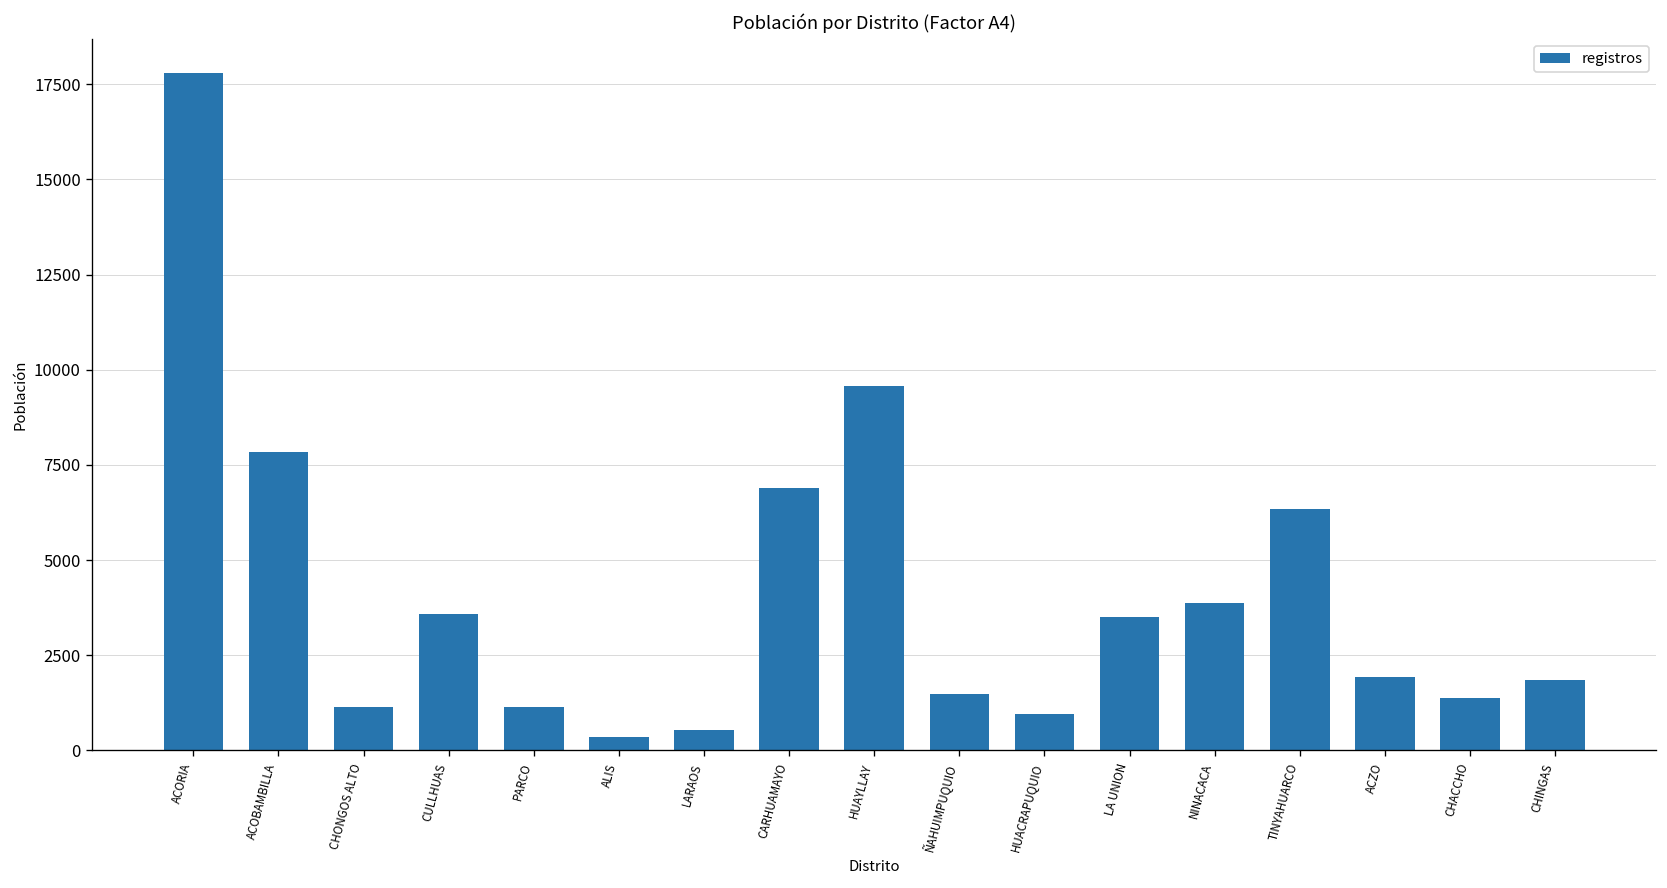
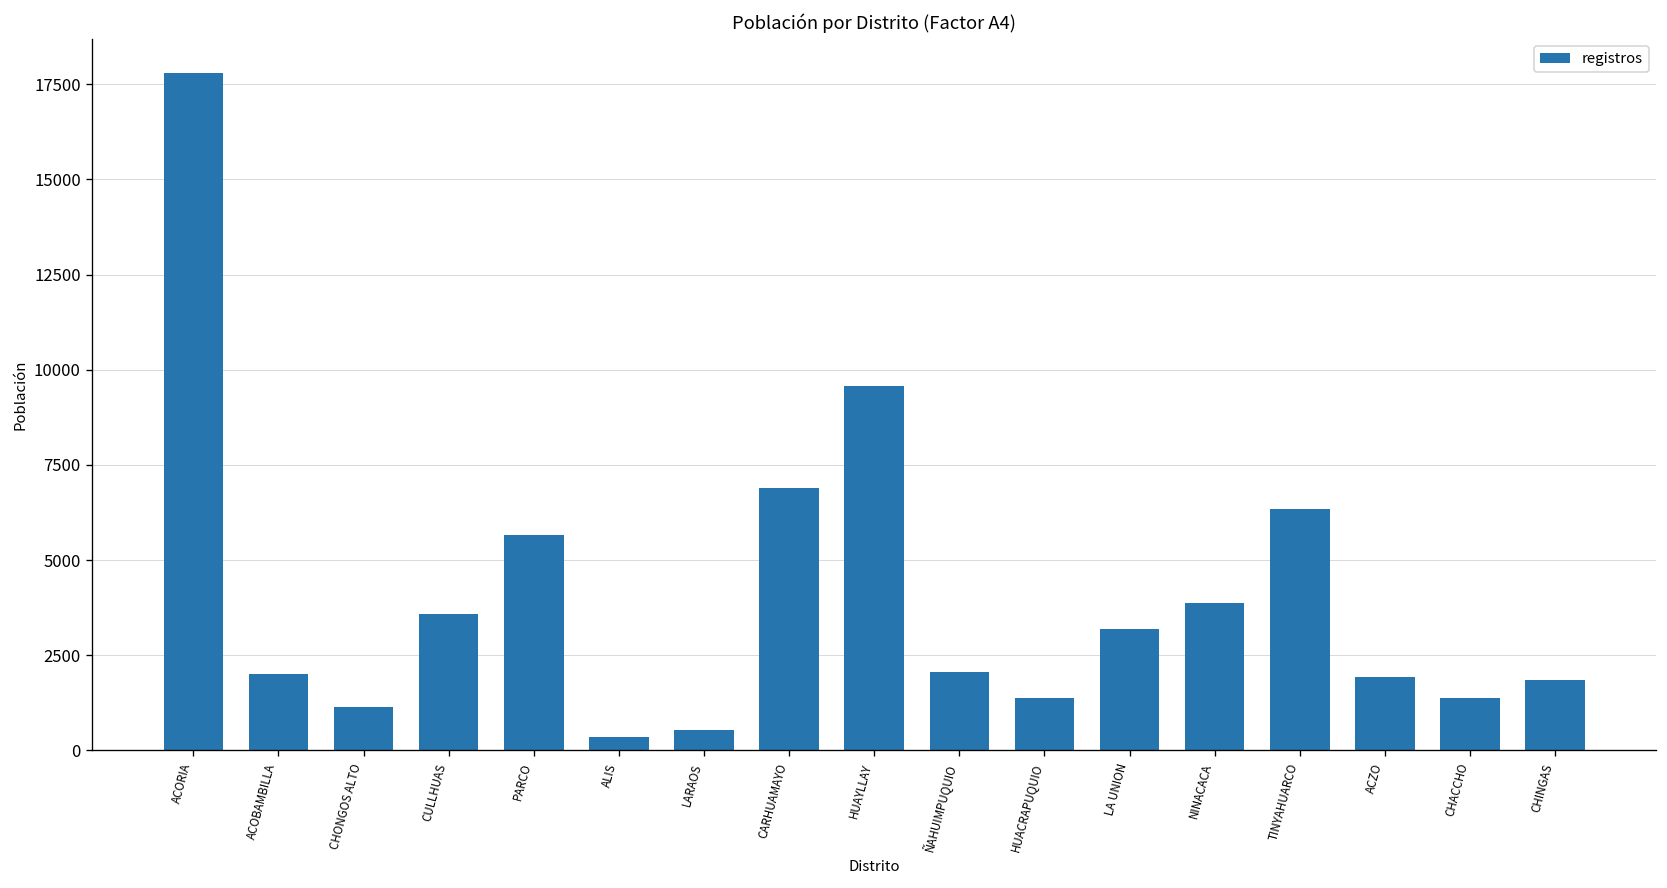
ACOBAMBILLA: 7800 -> 2000
PARCO: 1200 -> 5600
ÑAHUIMPUQUIO: 1500 -> 2100
HUACRAPUQUIO: 1000 -> 1400
LA UNION: 3500 -> 3200
